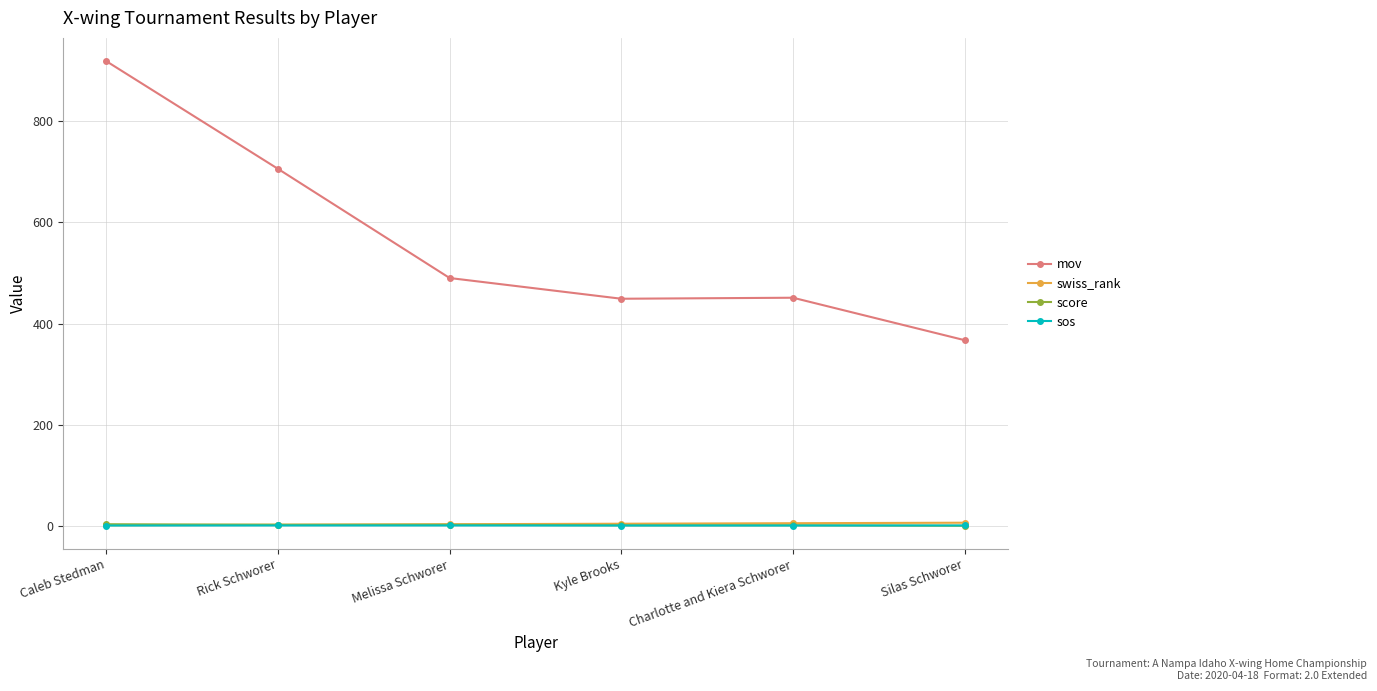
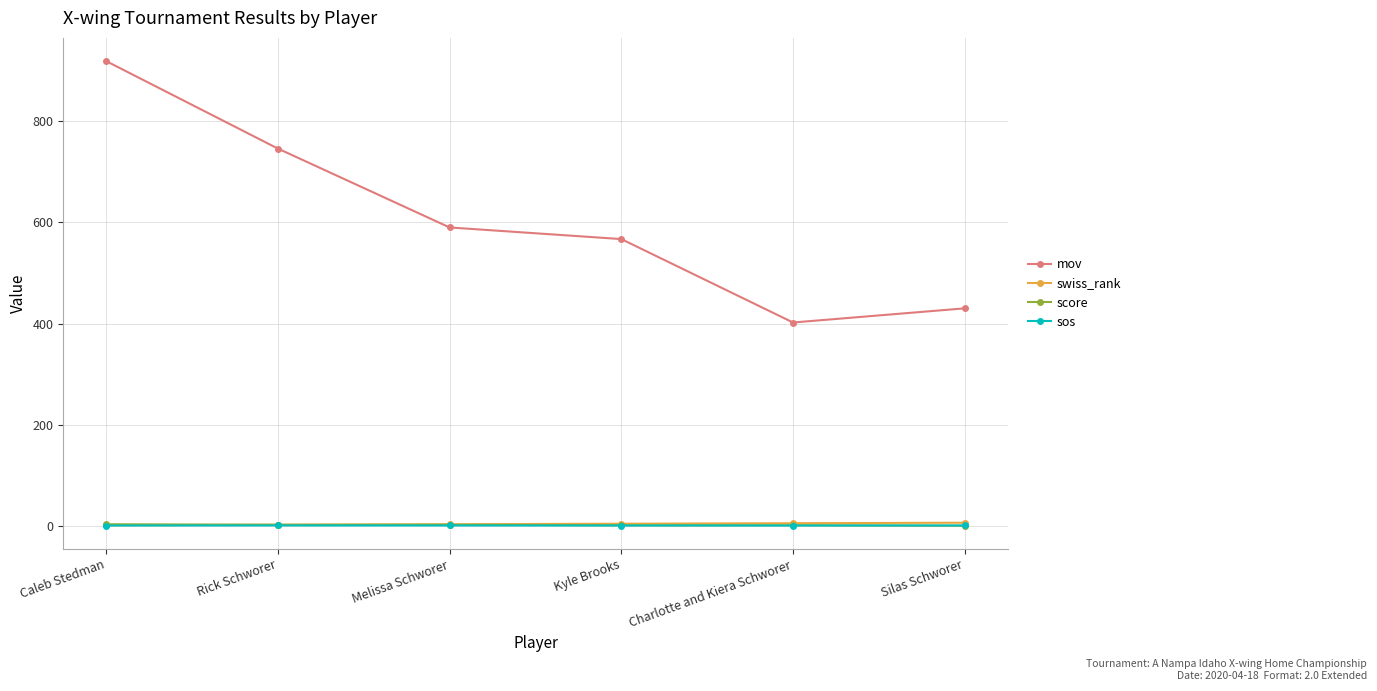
mov, Rick Schworer: 710 -> 750
mov, Melissa Schworer: 490 -> 590
mov, Kyle Brooks: 450 -> 570
mov, Charlotte and Kiera Schworer: 450 -> 400
mov, Silas Schworer: 370 -> 430
